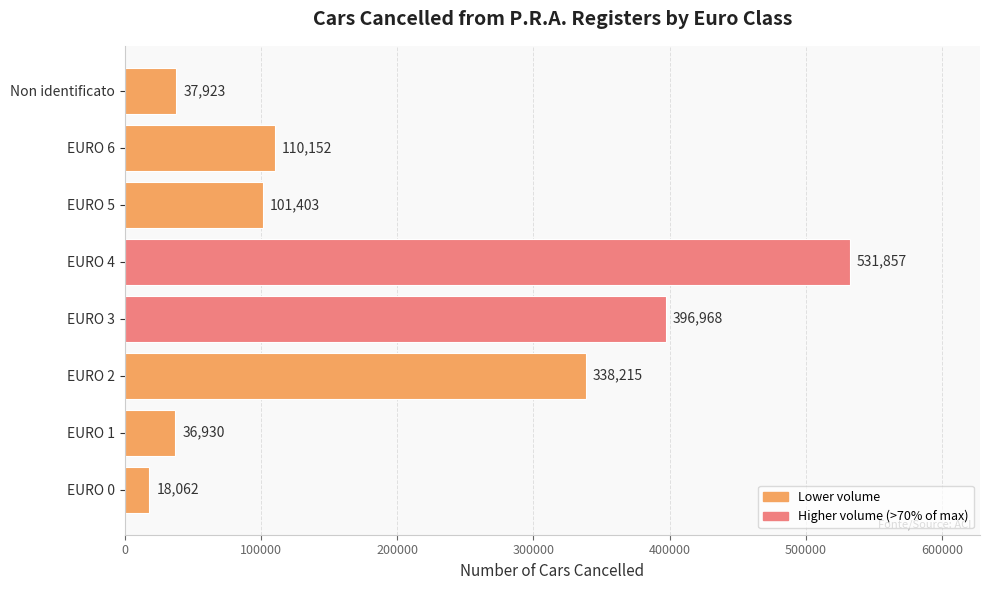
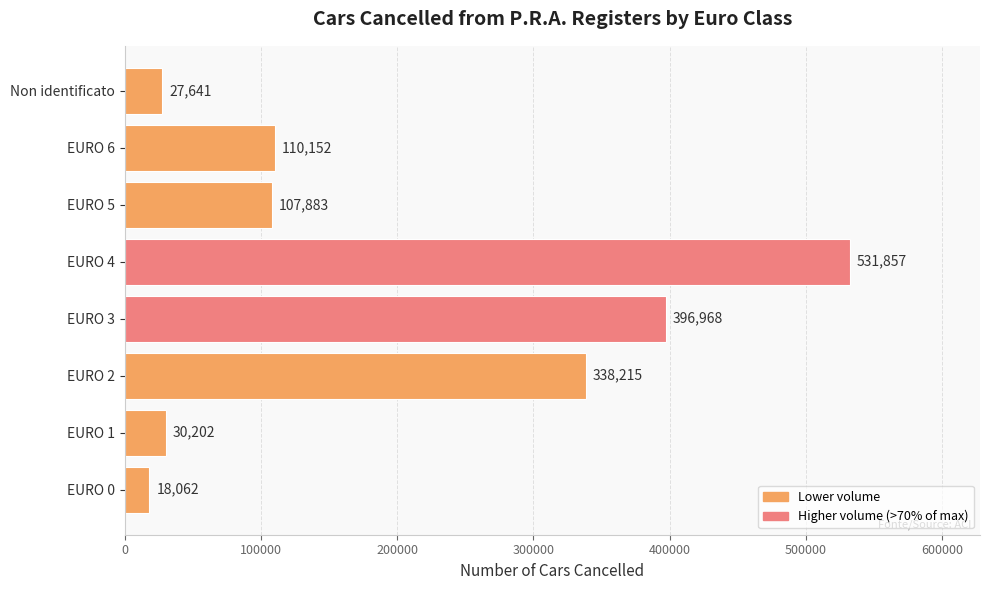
Non identificato: 37,923 -> 27,641
EURO 5: 101,403 -> 107,883
EURO 1: 36,930 -> 30,202
